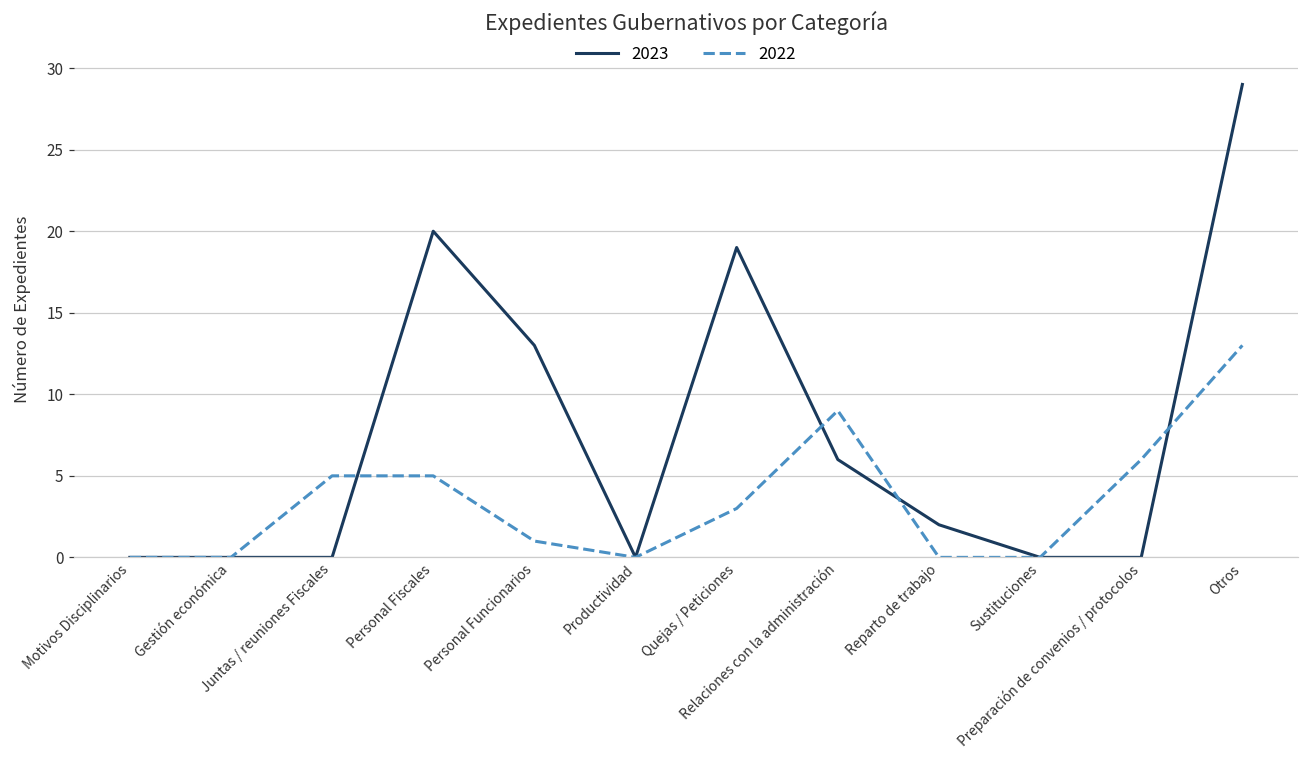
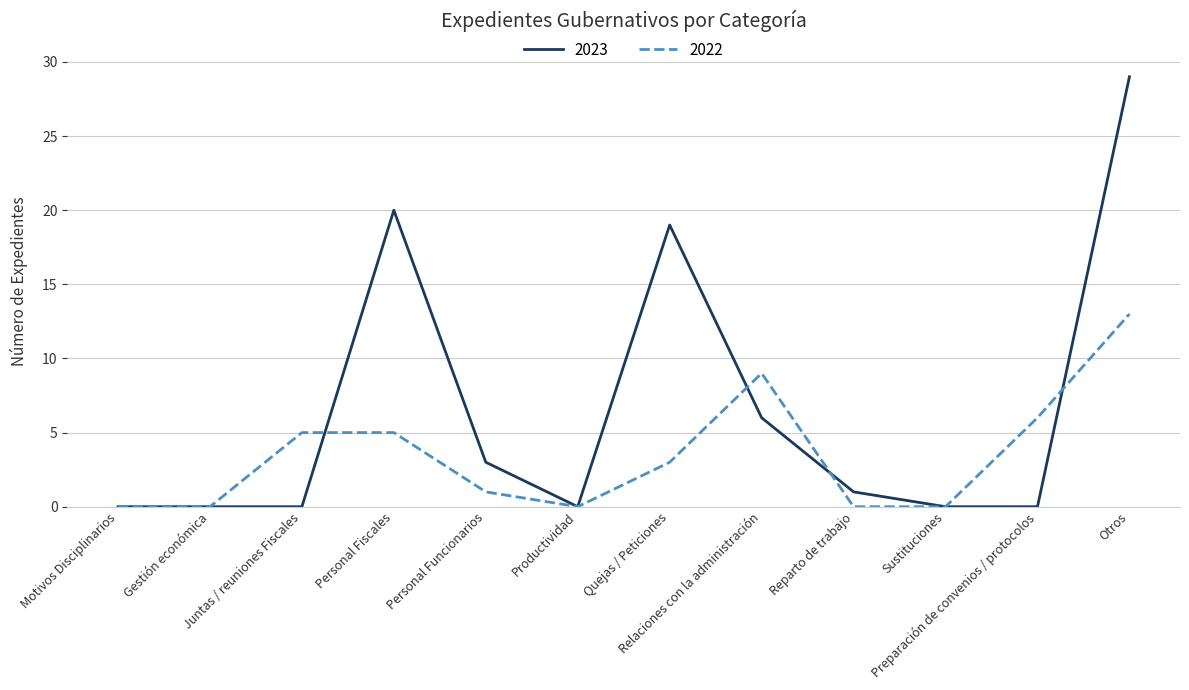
2023, Personal Funcionarios: 13 -> 3
2023, Reparto de trabajo: 2 -> 1
